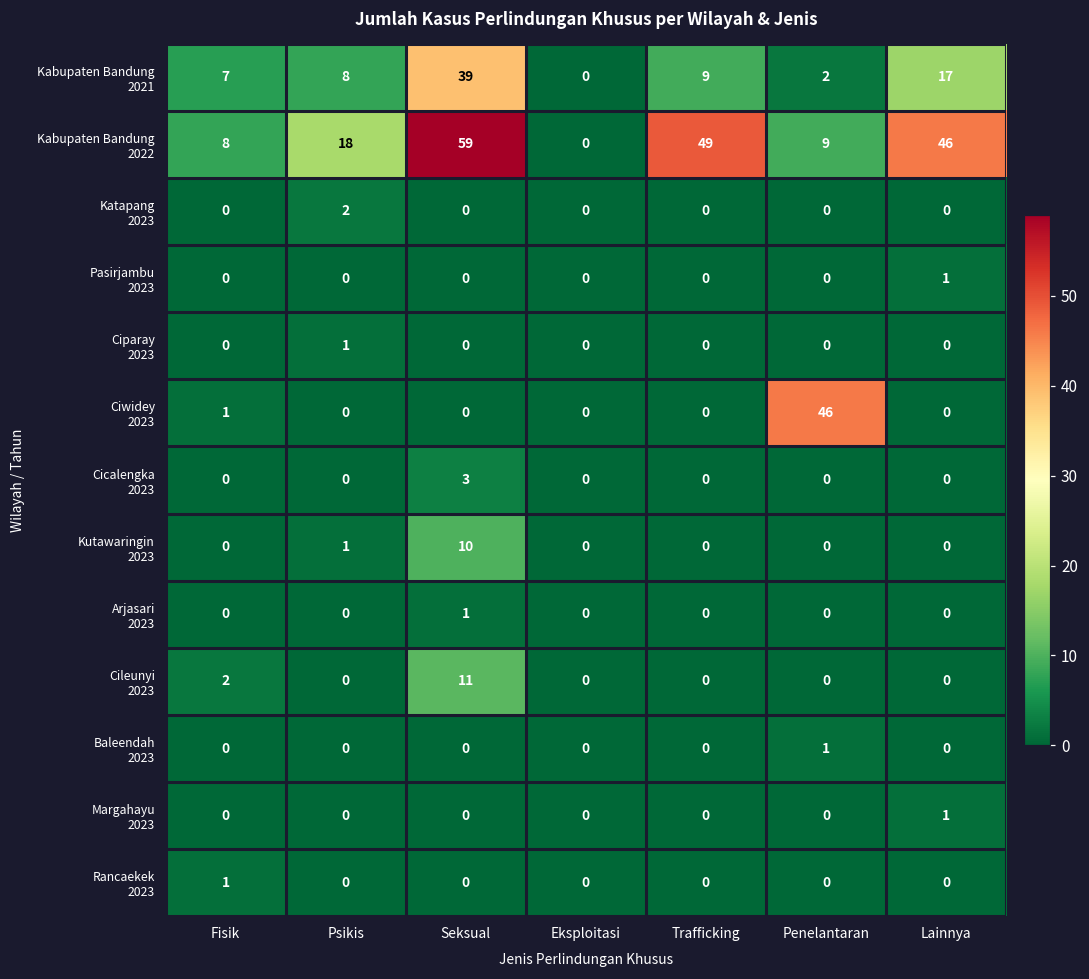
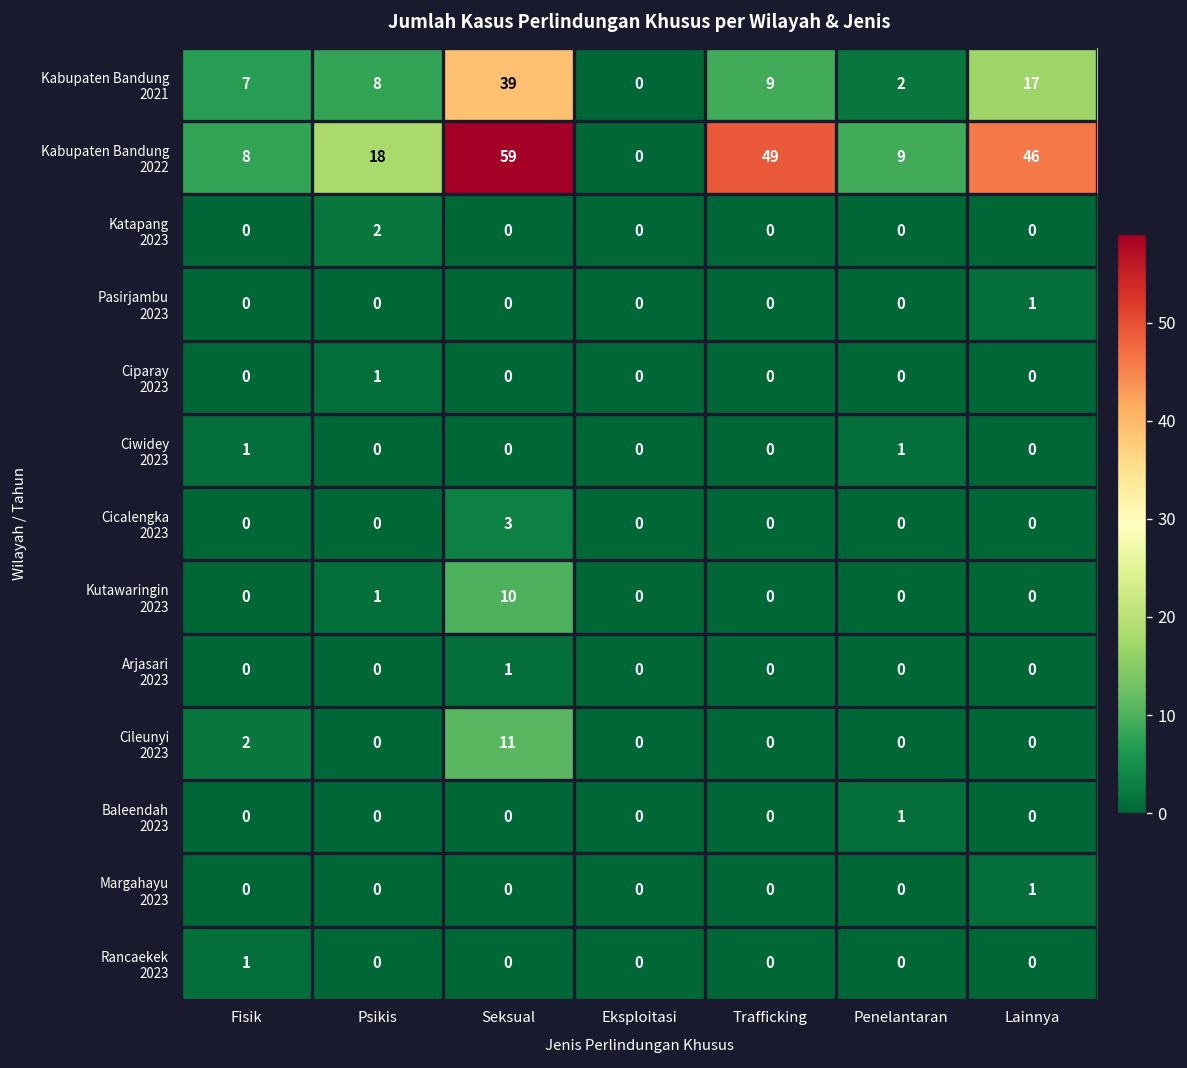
Ciwidey 2023, Penelantaran: 46 -> 1
